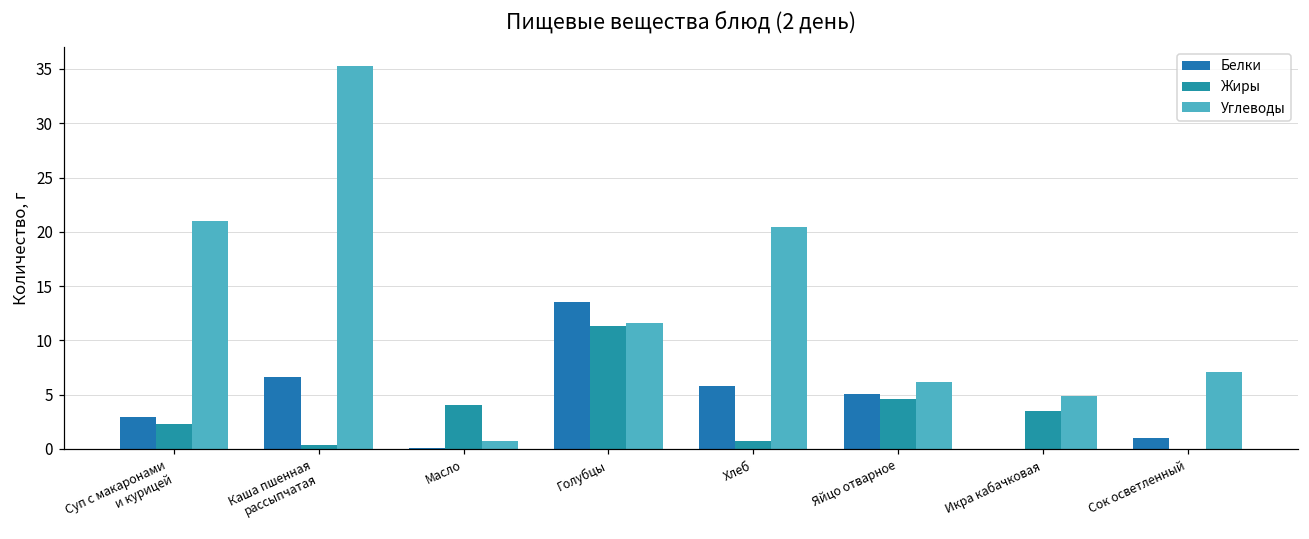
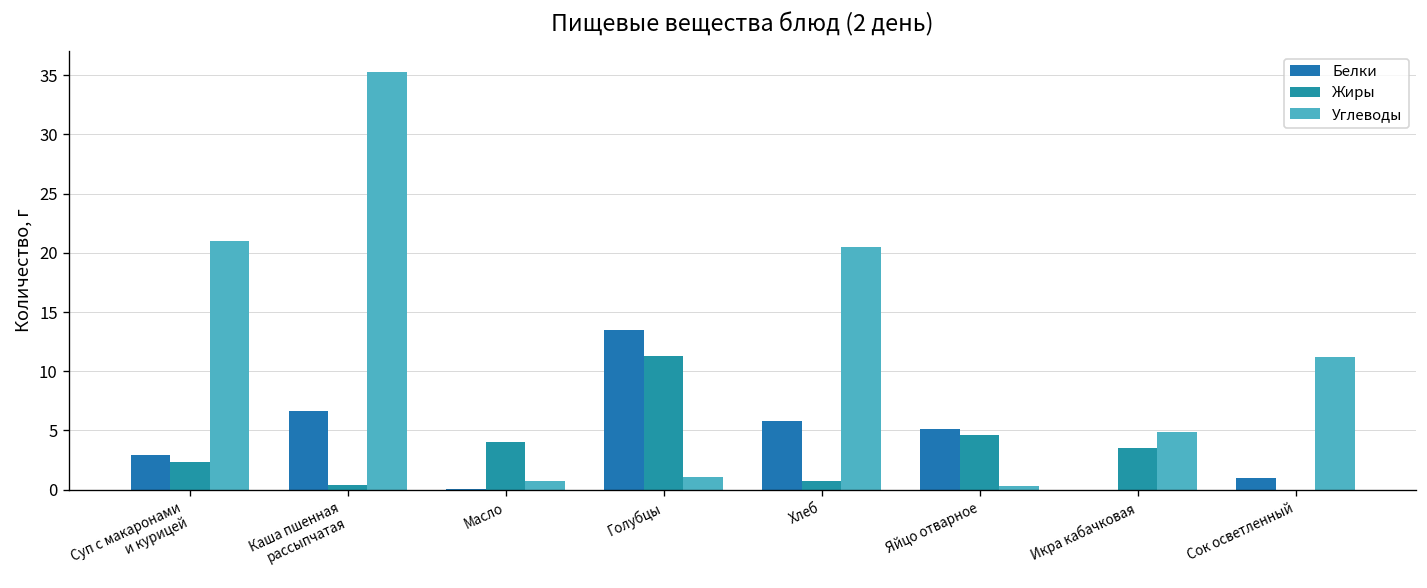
Углеводы, Голубцы: 12 -> 1
Углеводы, Яйцо отварное: 6 -> 0
Углеводы, Сок осветленный: 7 -> 11
